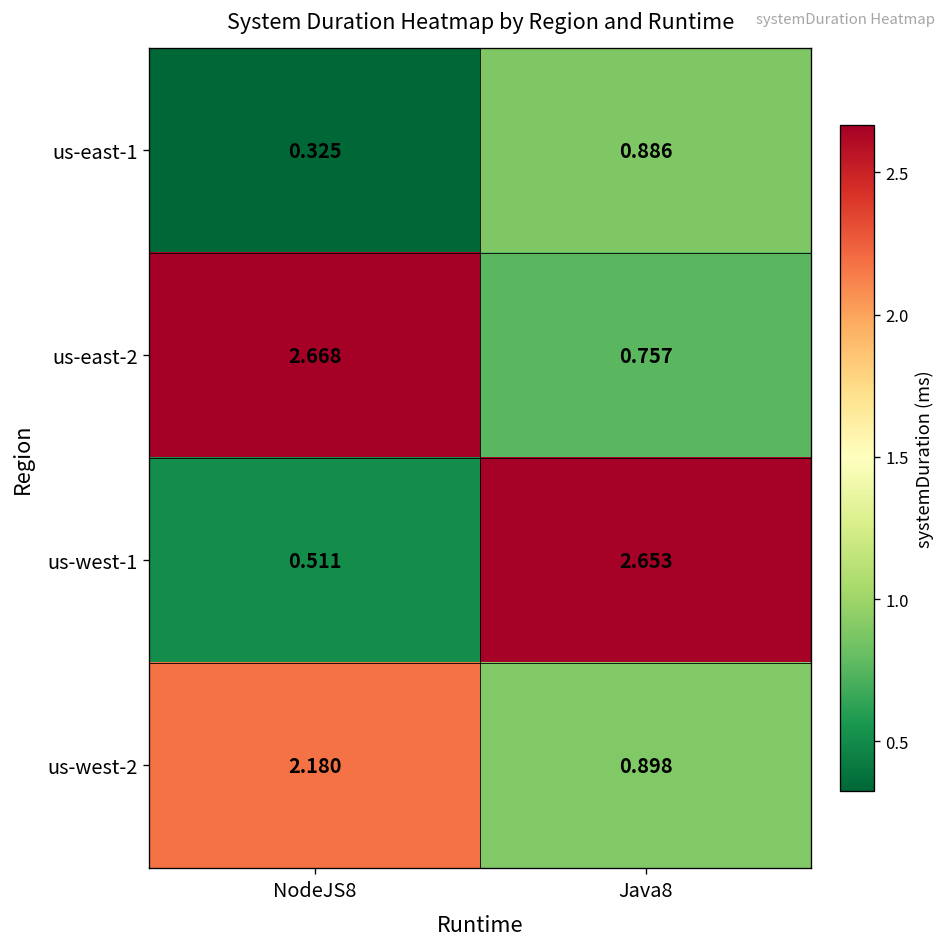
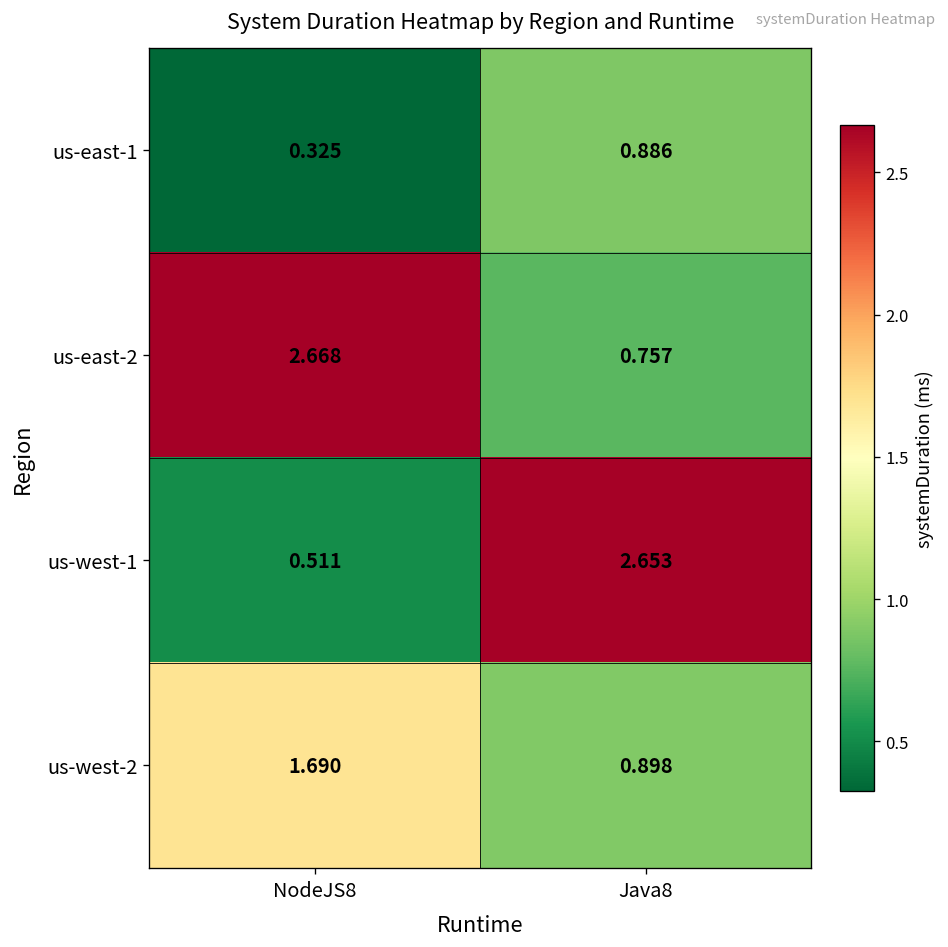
us-west-2, NodeJS8: 2.180 -> 1.690
